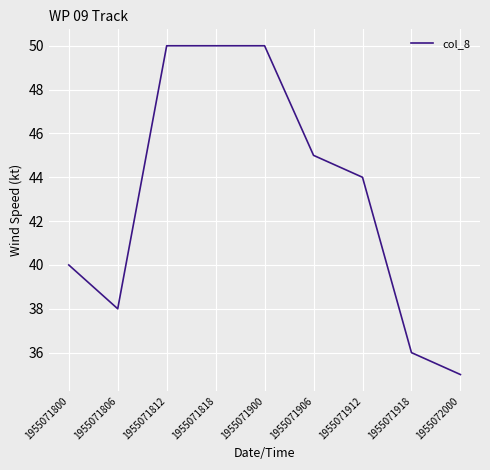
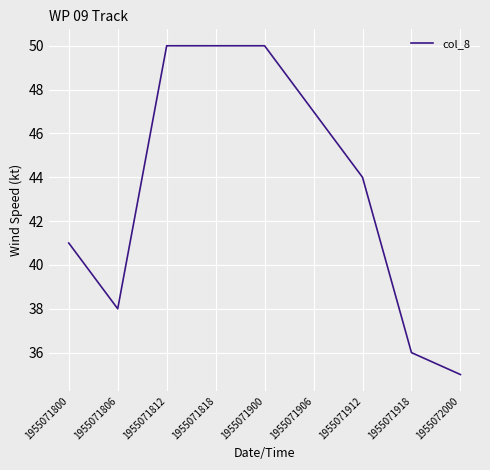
1955071800: 40 -> 41
1955071906: 45 -> 47
